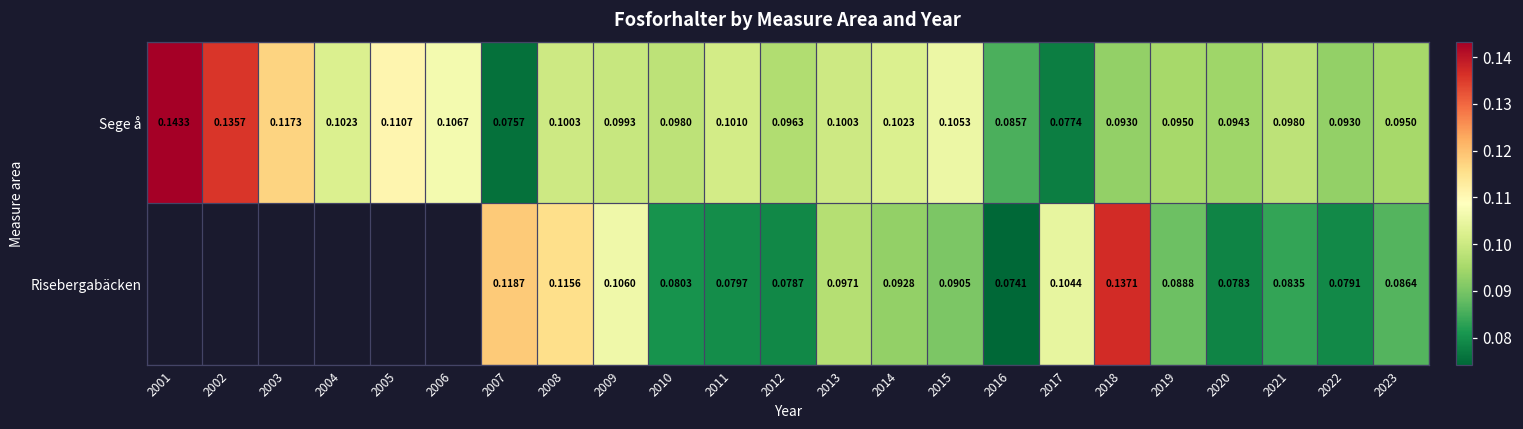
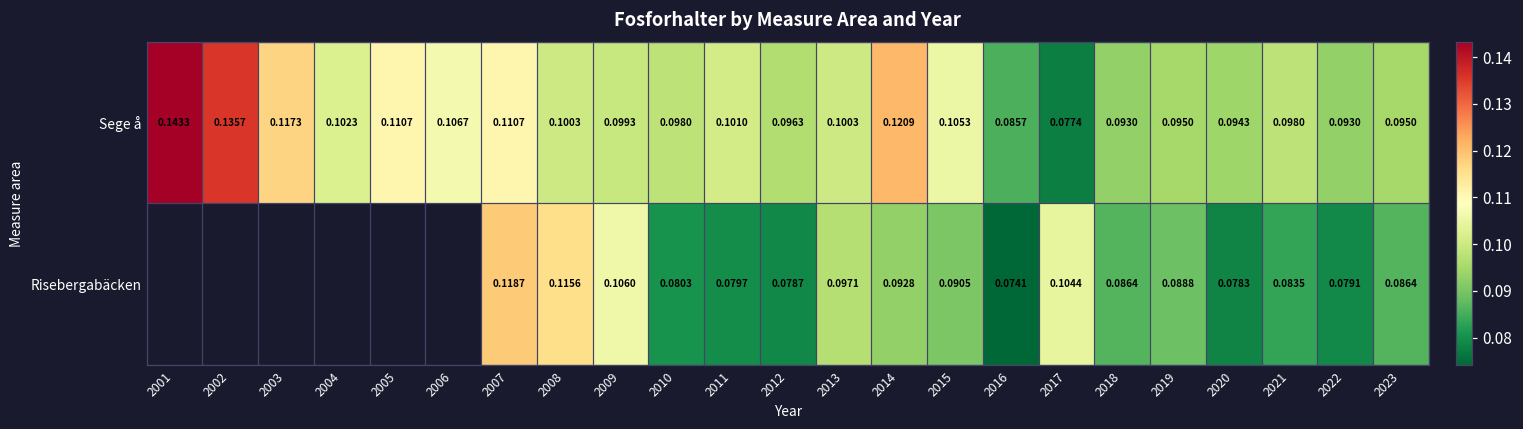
Sege å, 2007: 0.0757 -> 0.1107
Sege å, 2014: 0.1023 -> 0.1209
Risebergabäcken, 2018: 0.1371 -> 0.0864
